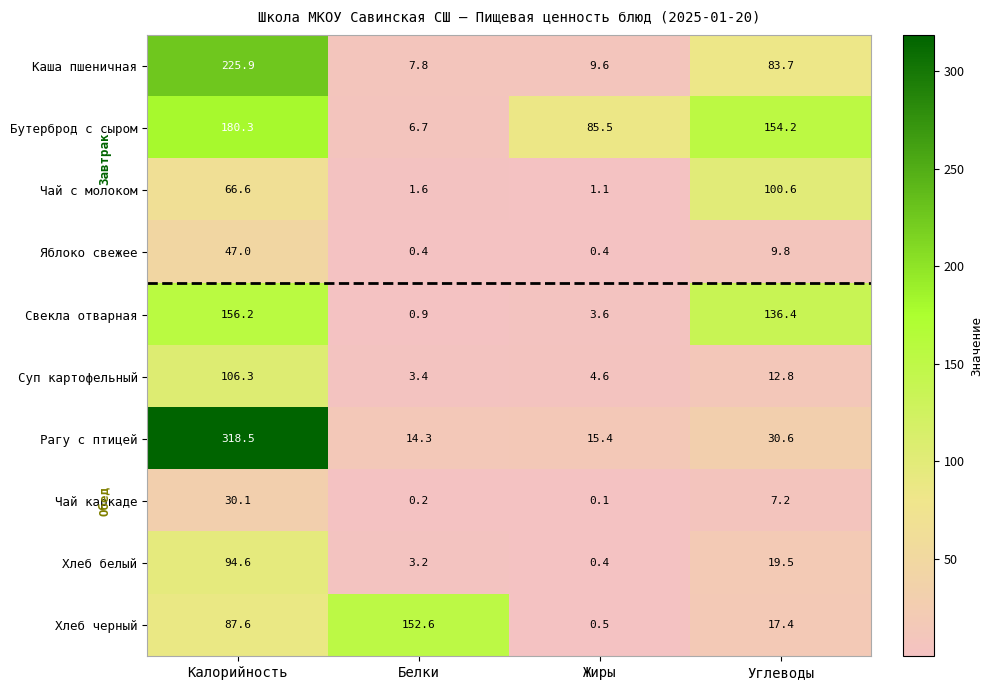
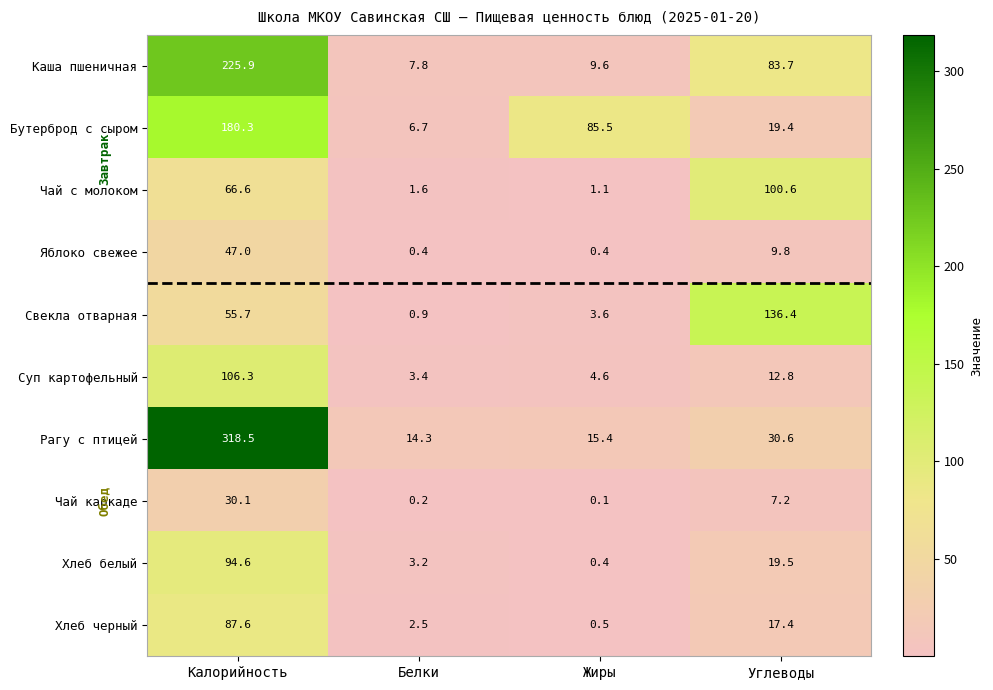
Бутерброд с сыром, Углеводы: 154.2 -> 19.4
Свекла отварная, Калорийность: 156.2 -> 55.7
Хлеб черный, Белки: 152.6 -> 2.5
